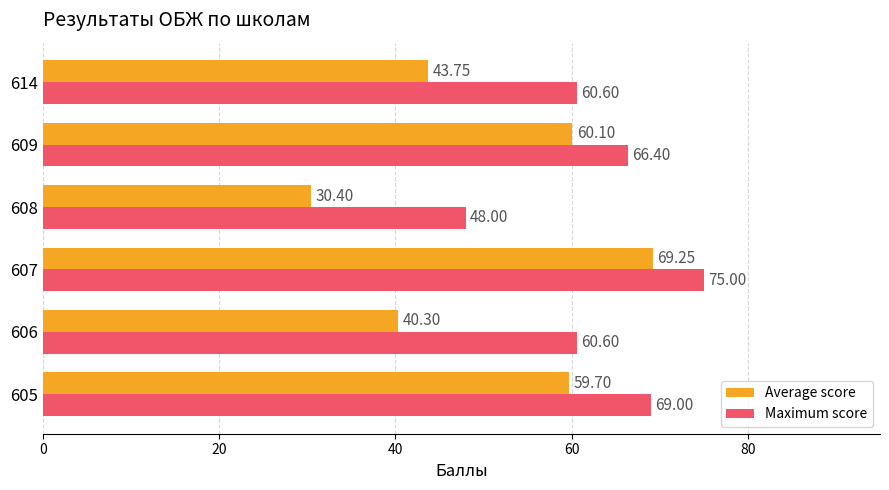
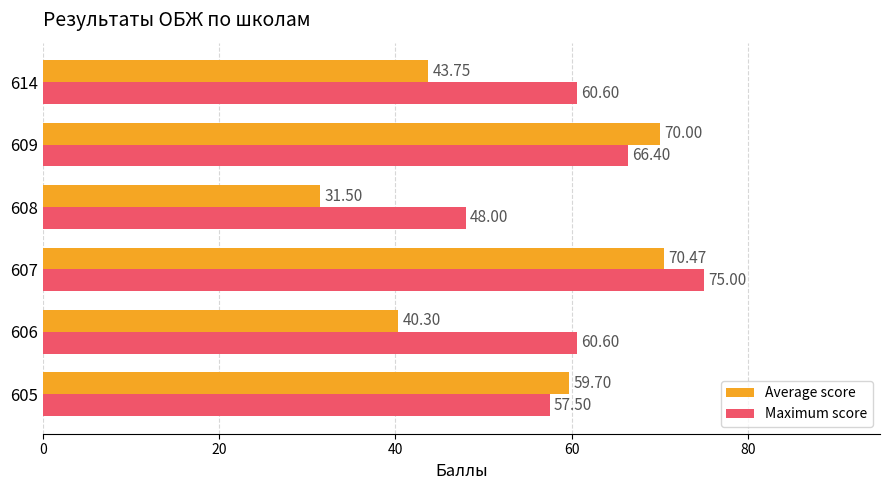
Average score, 609: 60.10 -> 70.00
Average score, 608: 30.40 -> 31.50
Average score, 607: 69.25 -> 70.47
Maximum score, 605: 69.00 -> 57.50
